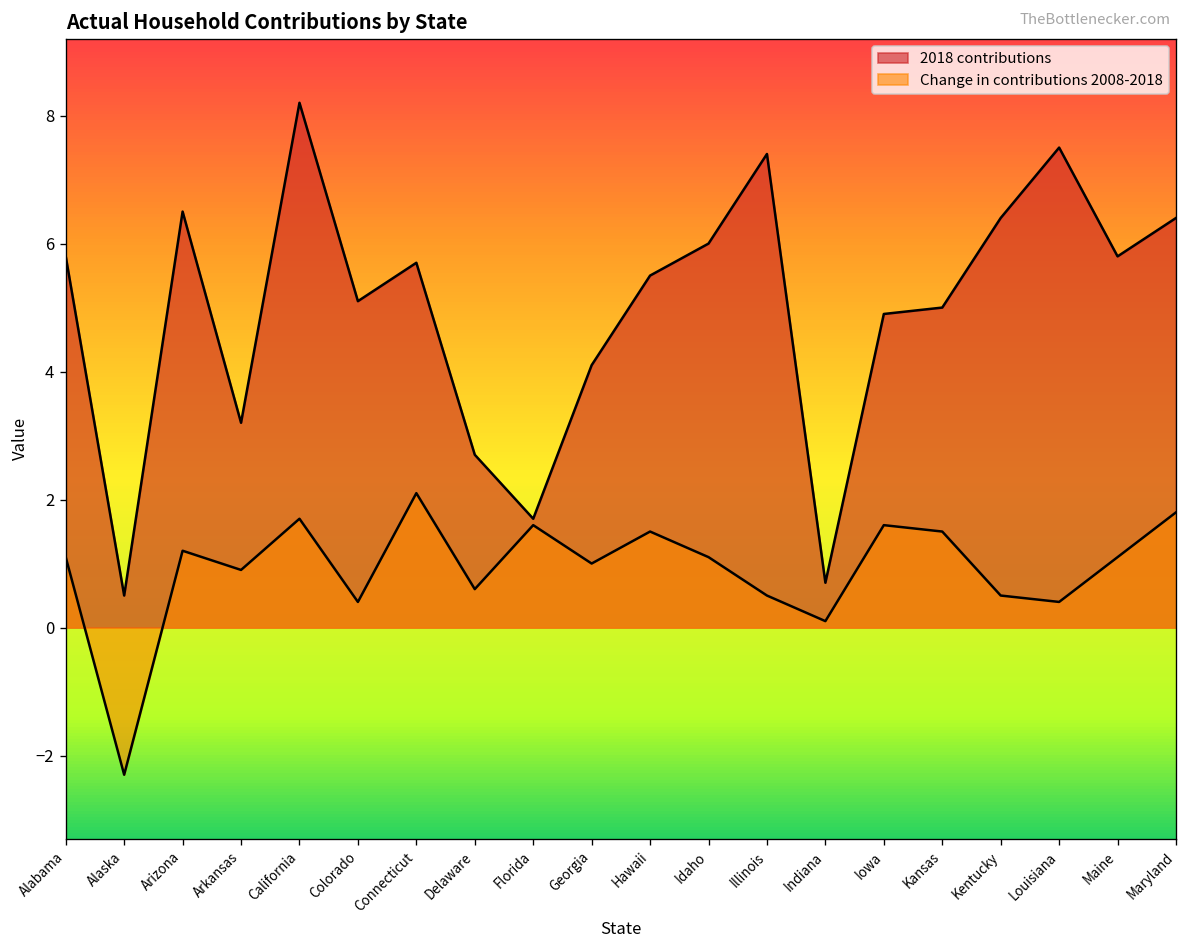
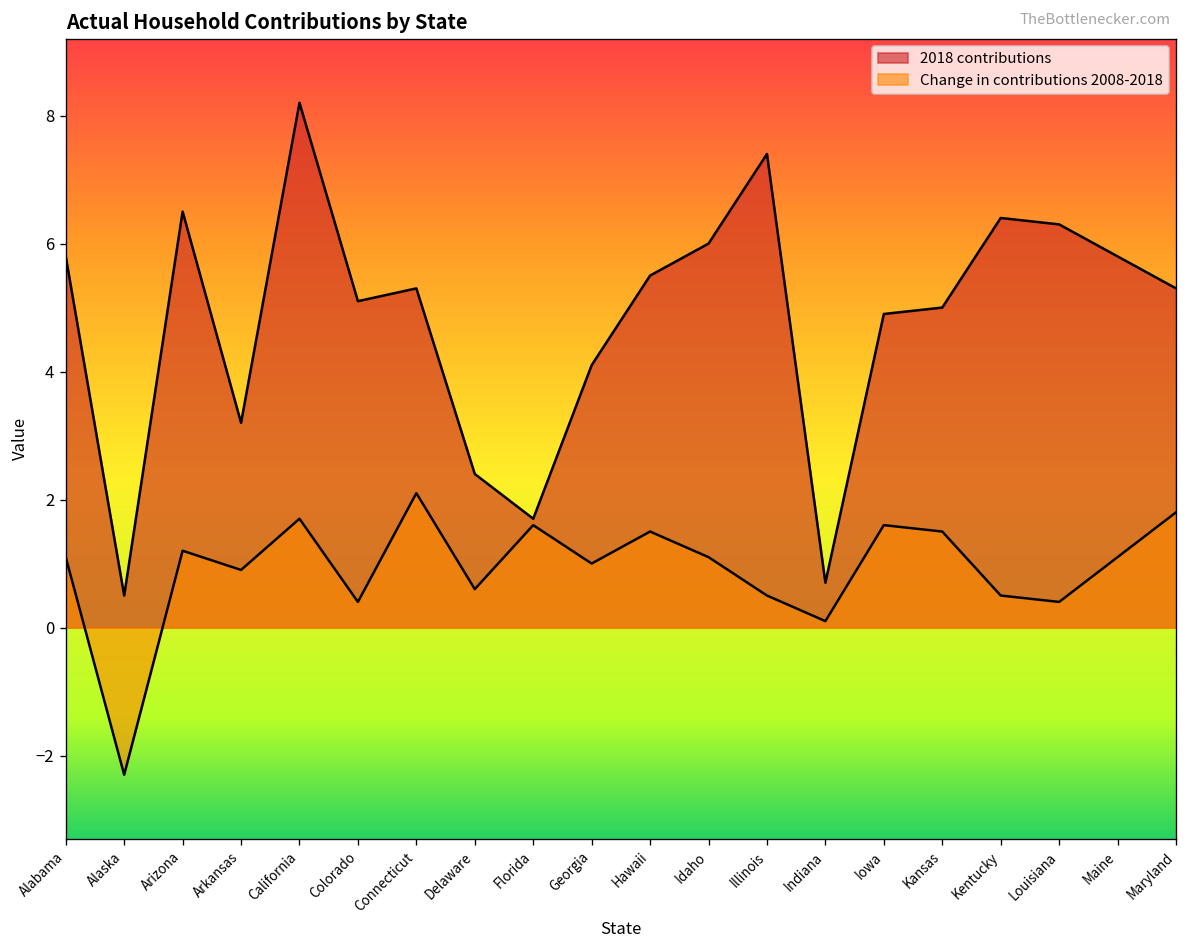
2018 contributions, Connecticut: 5.7 -> 5.3
2018 contributions, Delaware: 2.7 -> 2.4
2018 contributions, Louisiana: 7.5 -> 6.3
2018 contributions, Maryland: 6.4 -> 5.3
